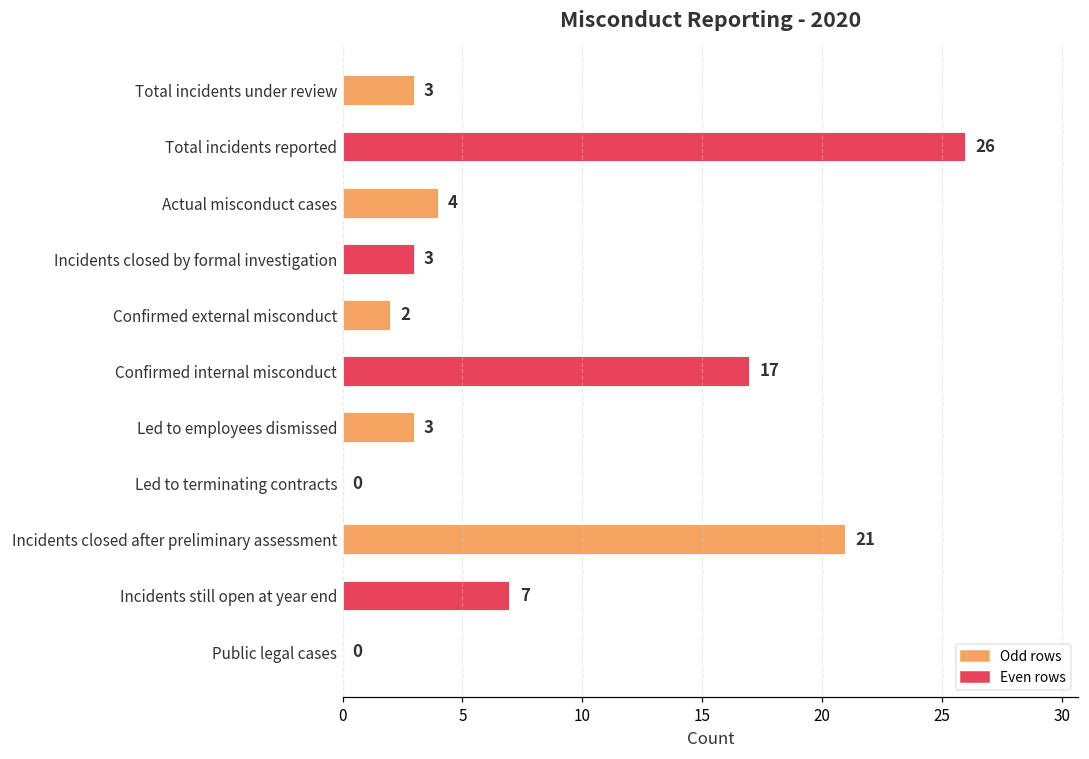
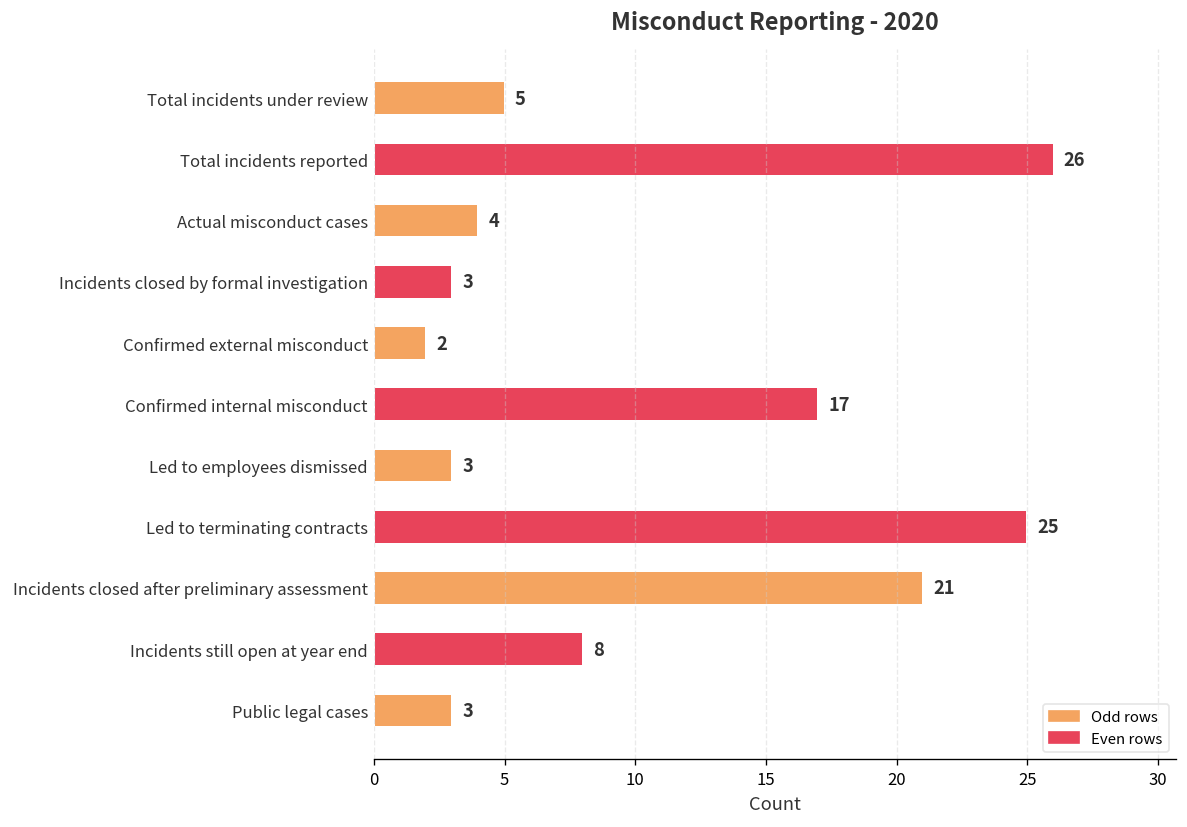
Total incidents under review: 3 -> 5
Led to terminating contracts: 0 -> 25
Incidents still open at year end: 7 -> 8
Public legal cases: 0 -> 3
